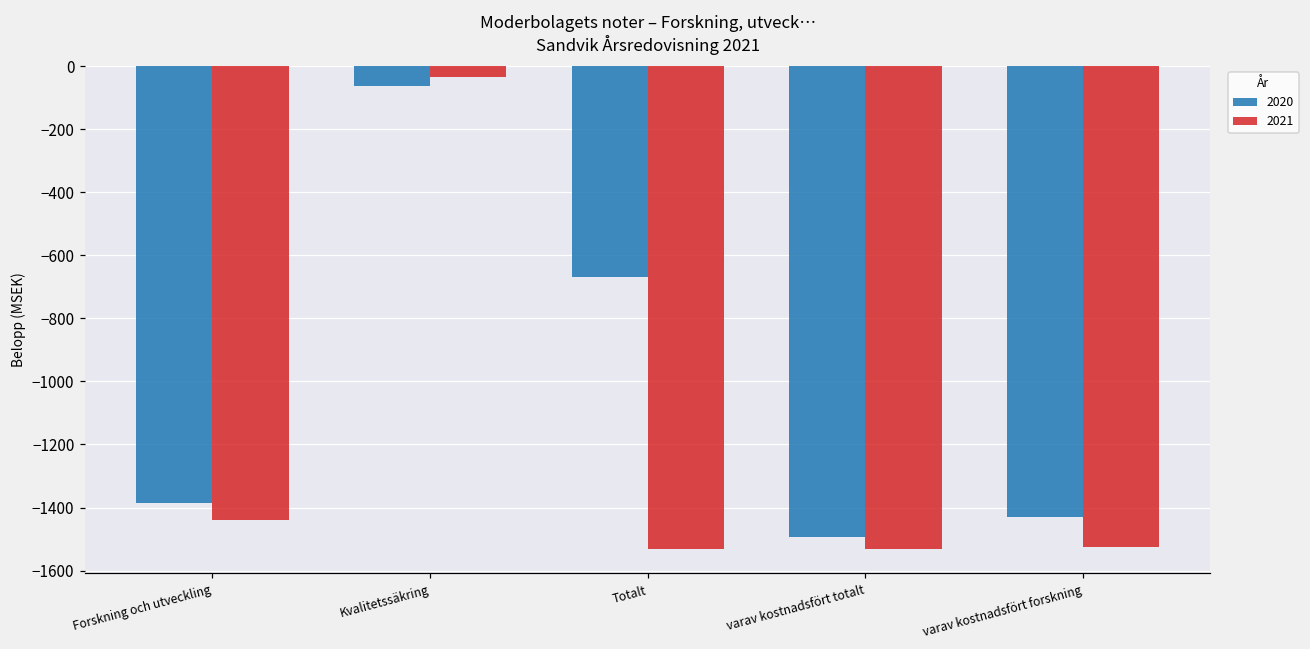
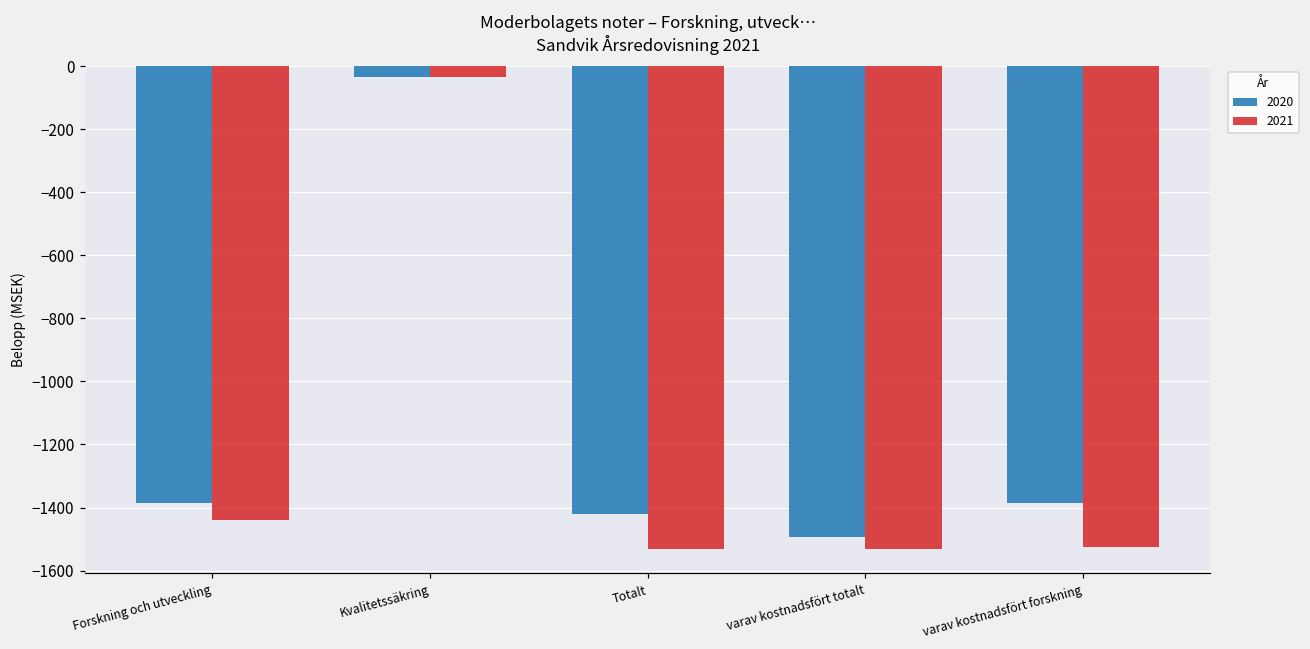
2020, Kvalitetssäkring: -60 -> -40
2020, Totalt: -670 -> -1420
2020, varav kostnadsfört forskning: -1430 -> -1390
